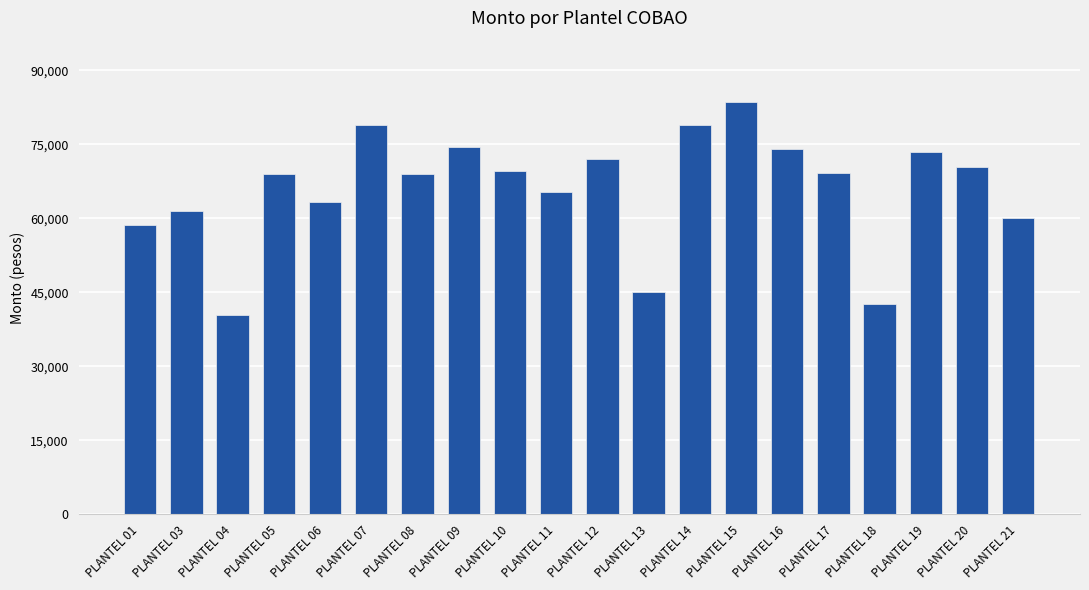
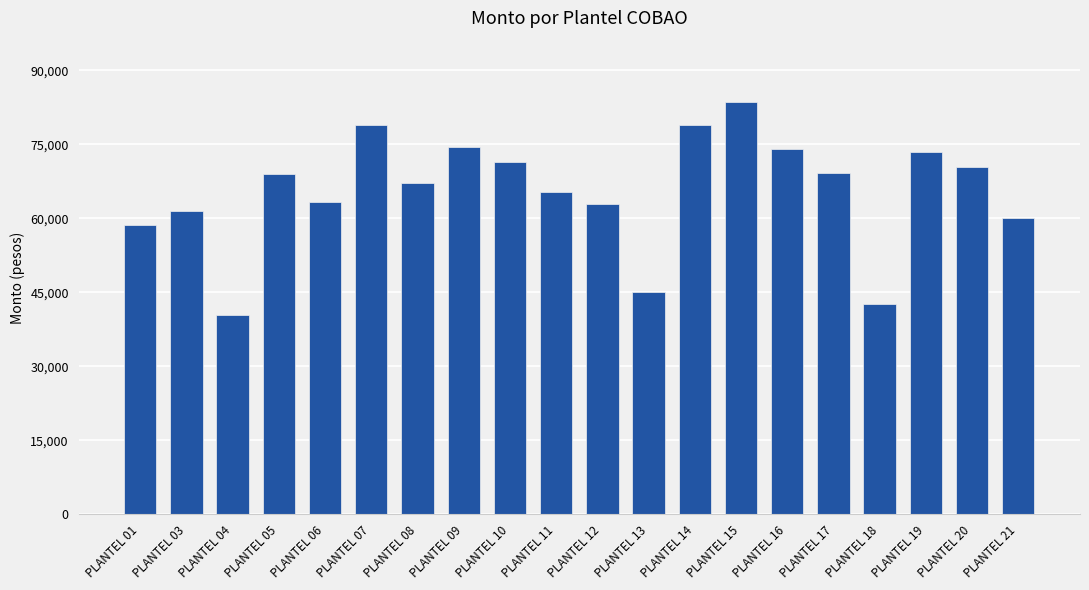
PLANTEL 08: 69,000 -> 67,000
PLANTEL 10: 70,000 -> 71,000
PLANTEL 12: 72,000 -> 63,000
